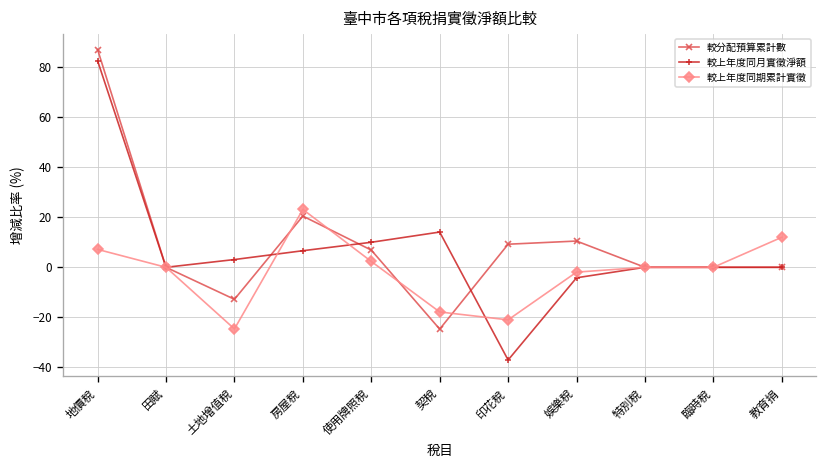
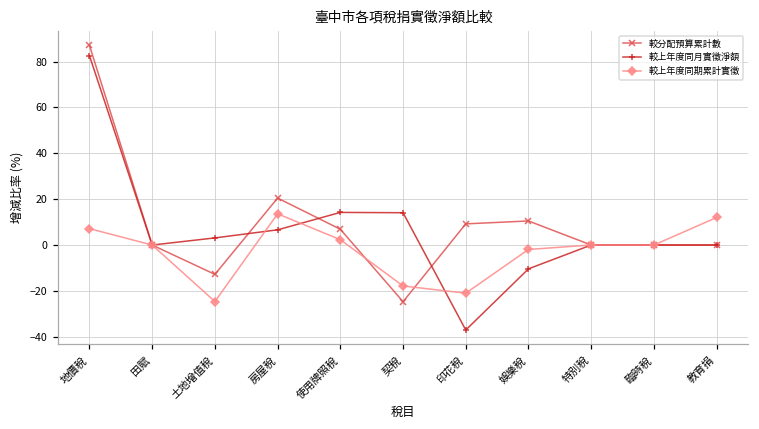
較上年度同期累計實徵, 房屋稅: 23 -> 14
較上年度同月實徵淨額, 使用牌照稅: 10 -> 14
較上年度同月實徵淨額, 娛樂稅: -4 -> -10
